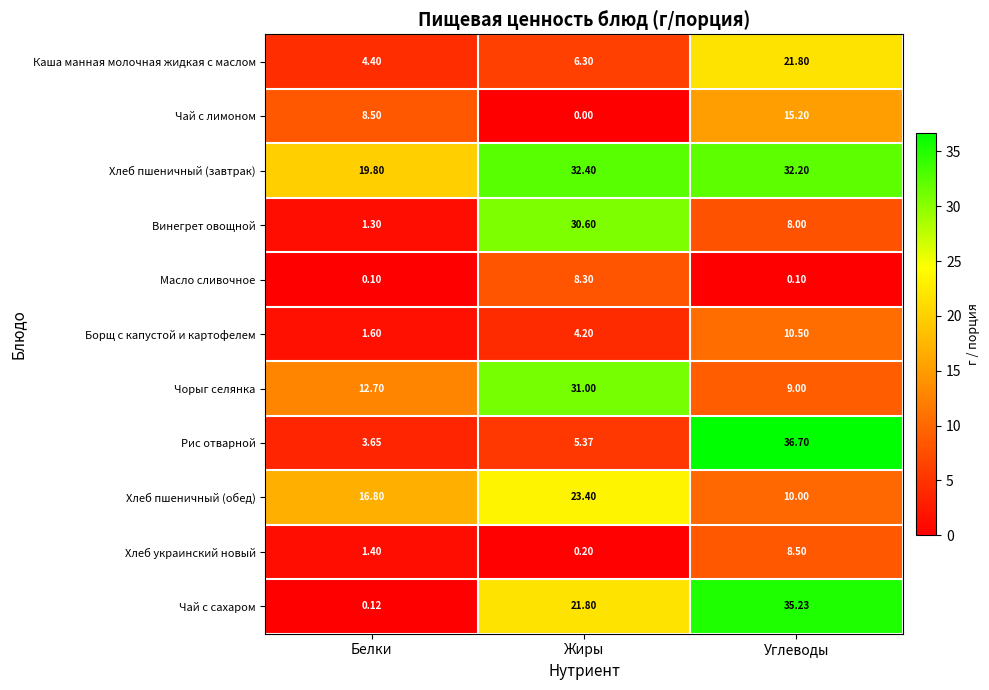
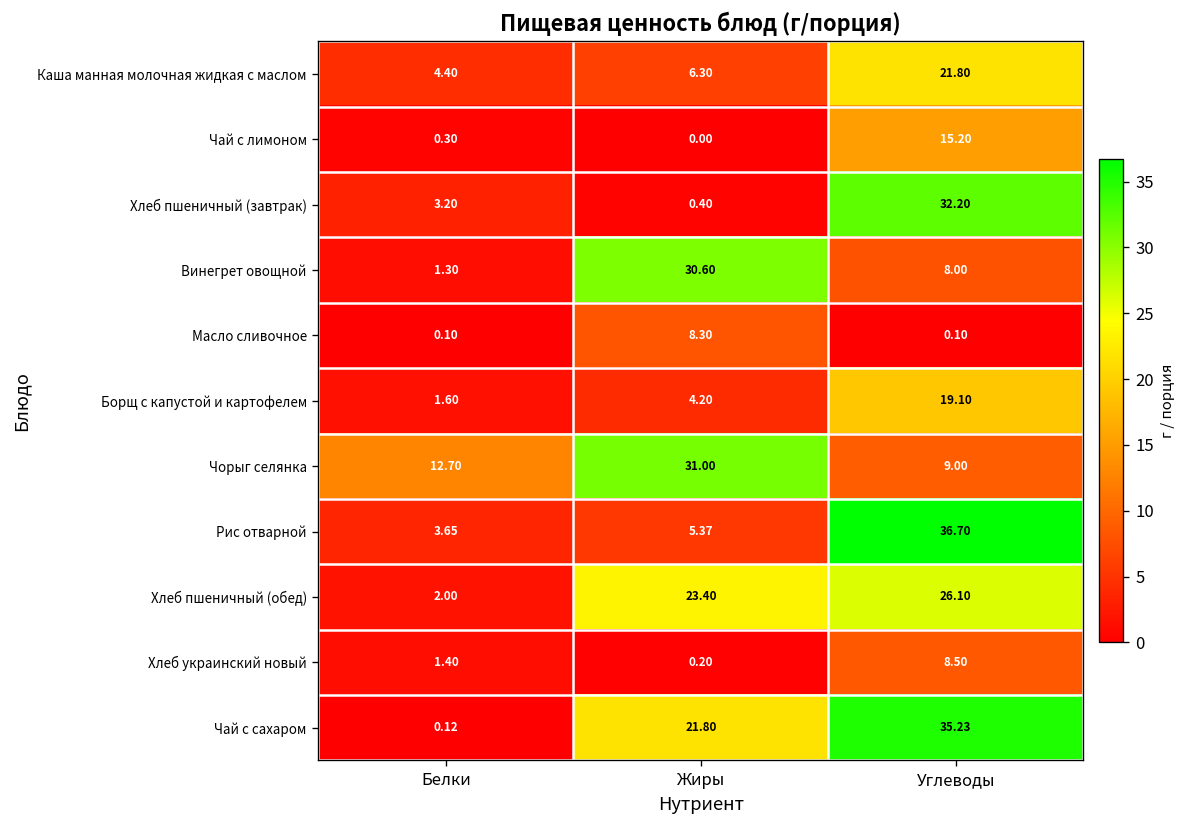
Чай с лимоном, Белки: 8.50 -> 0.30
Хлеб пшеничный (завтрак), Белки: 19.80 -> 3.20
Хлеб пшеничный (завтрак), Жиры: 32.40 -> 0.40
Борщ с капустой и картофелем, Углеводы: 10.50 -> 19.10
Хлеб пшеничный (обед), Белки: 16.80 -> 2.00
Хлеб пшеничный (обед), Углеводы: 10.00 -> 26.10
